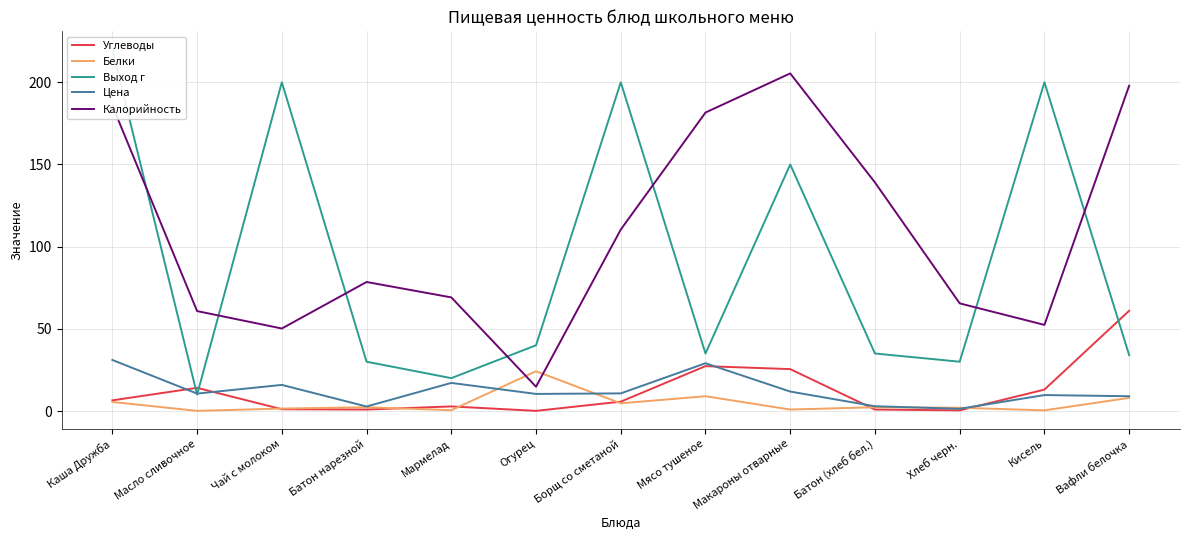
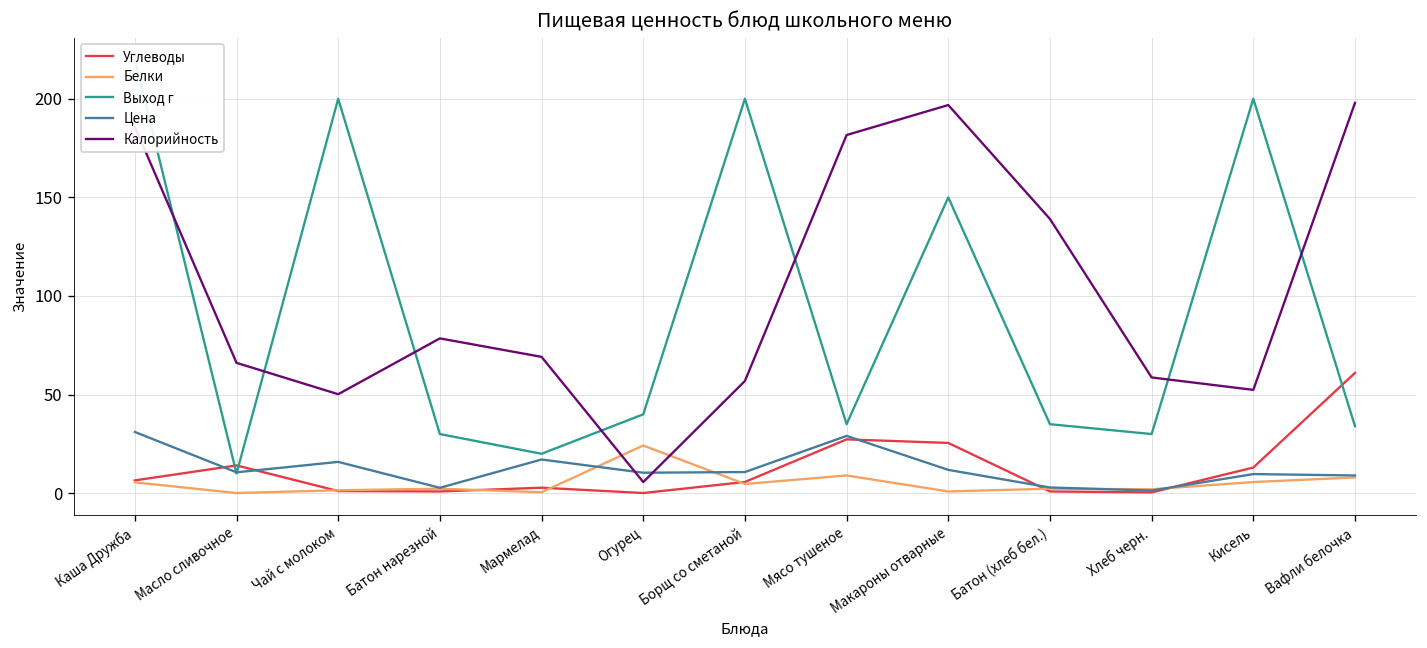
Калорийность, Масло сливочное: 61 -> 66
Калорийность, Огурец: 15 -> 6
Калорийность, Борщ со сметаной: 110 -> 57
Калорийность, Макароны отварные: 205 -> 197
Калорийность, Хлеб черн.: 66 -> 59
Белки, Кисель: 0 -> 6
